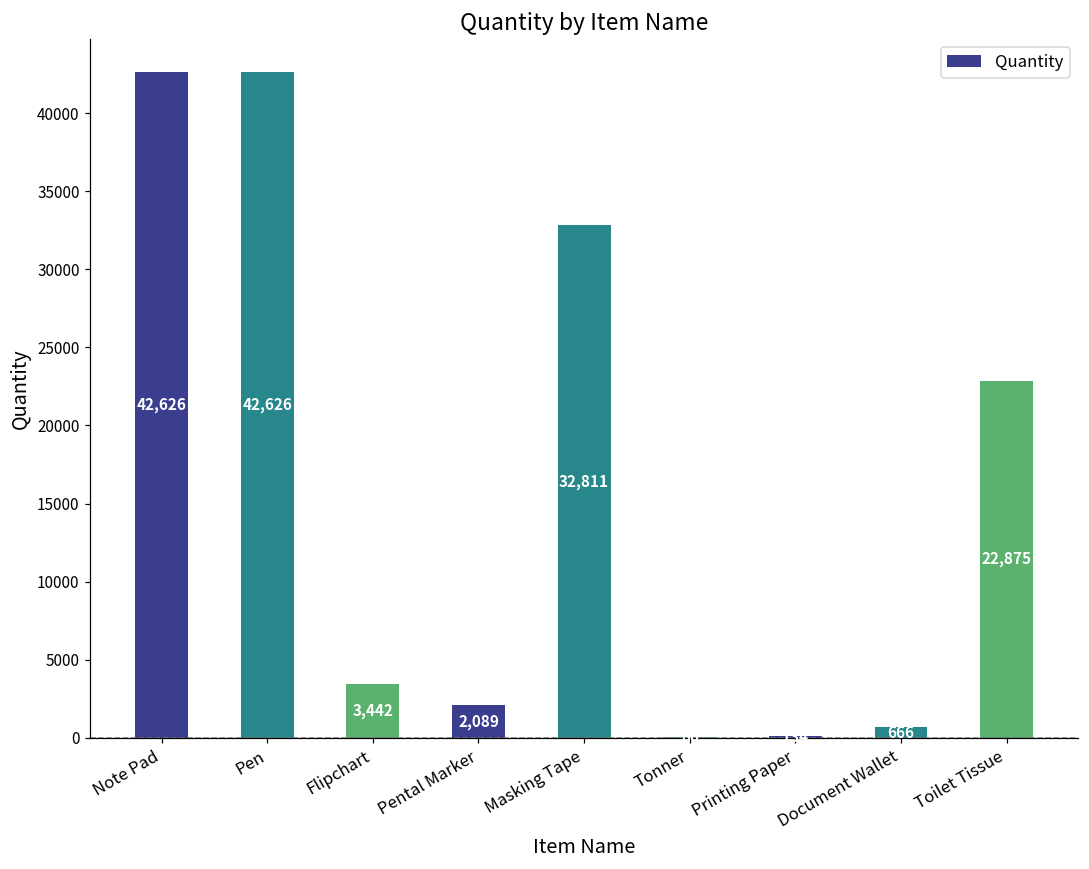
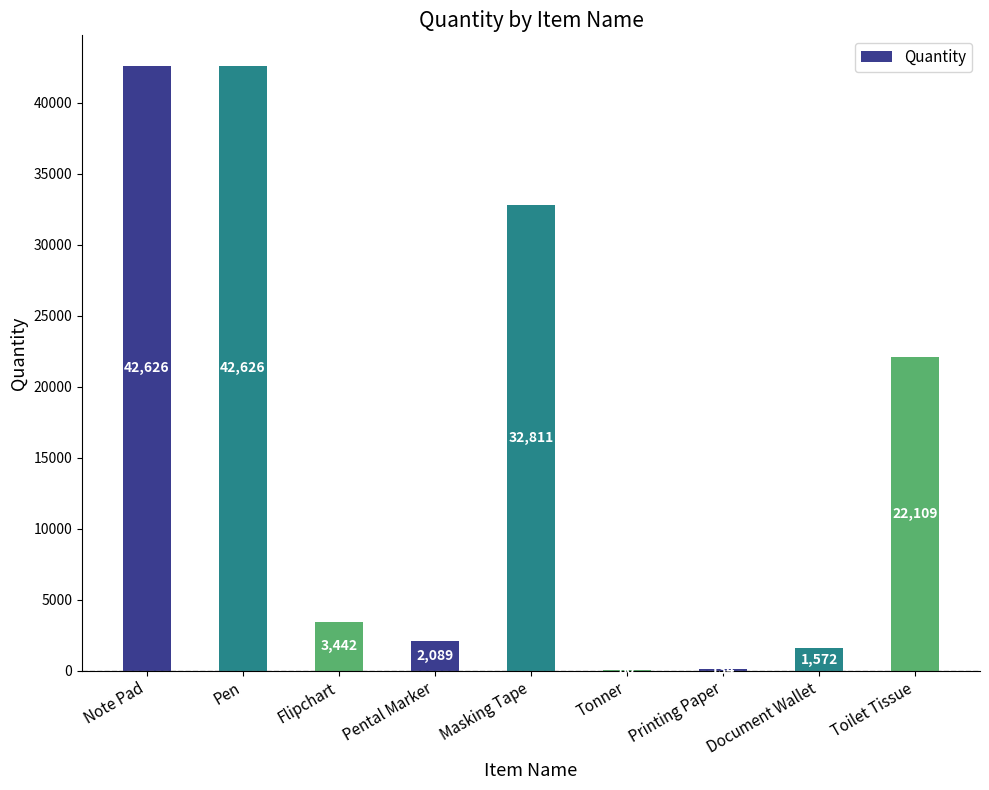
Document Wallet: 666 -> 1,572
Toilet Tissue: 22,875 -> 22,109
